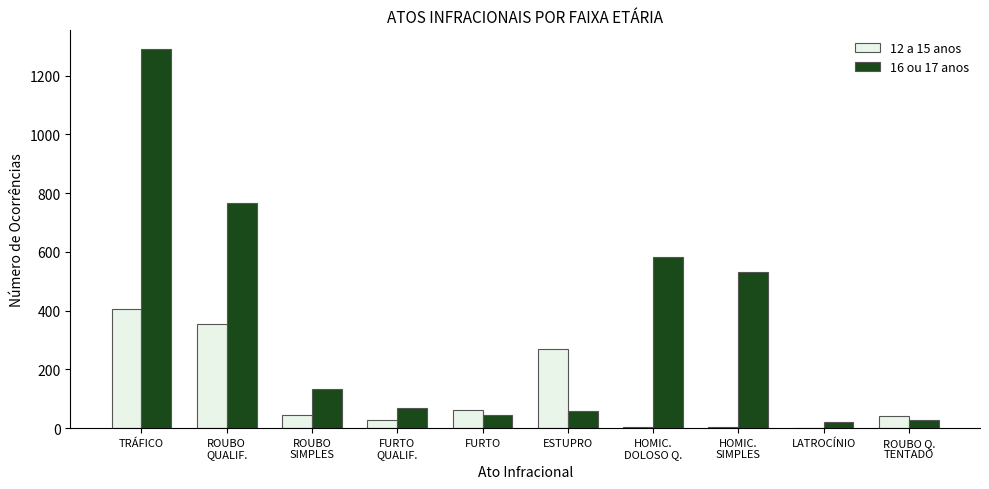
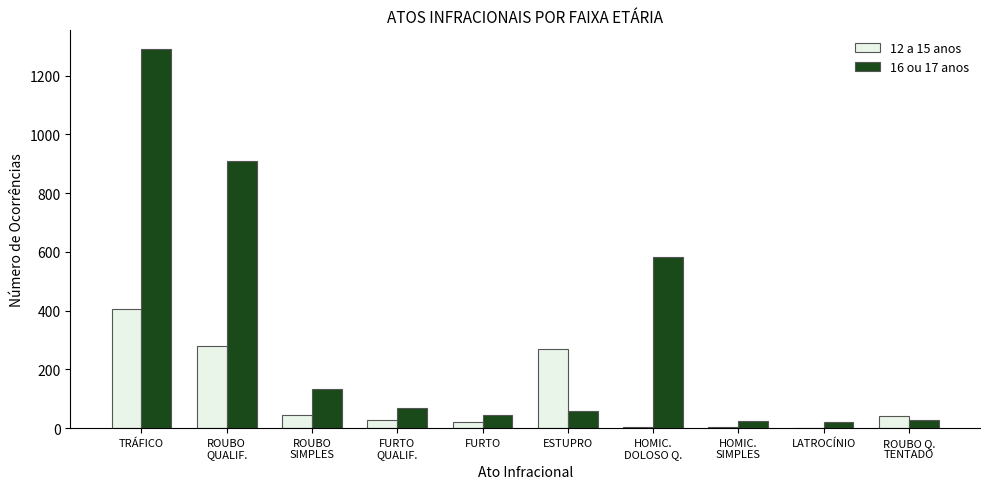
12 a 15 anos, ROUBO QUALIF.: 350 -> 280
16 ou 17 anos, ROUBO QUALIF.: 770 -> 910
12 a 15 anos, FURTO: 60 -> 20
16 ou 17 anos, HOMIC. SIMPLES: 530 -> 20
